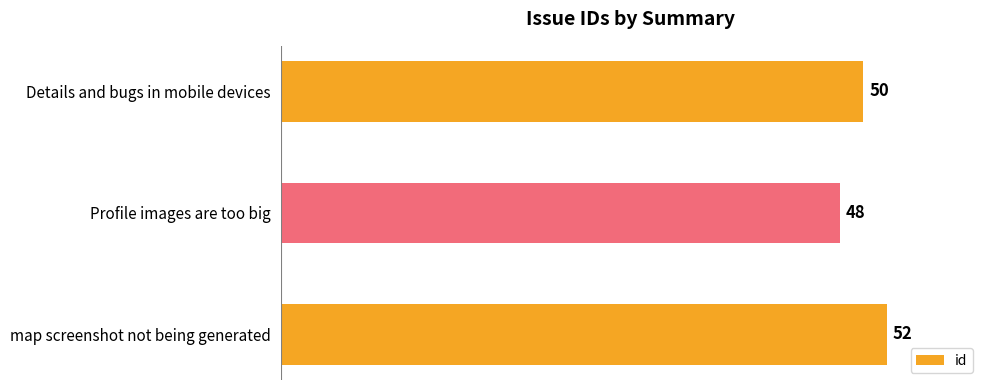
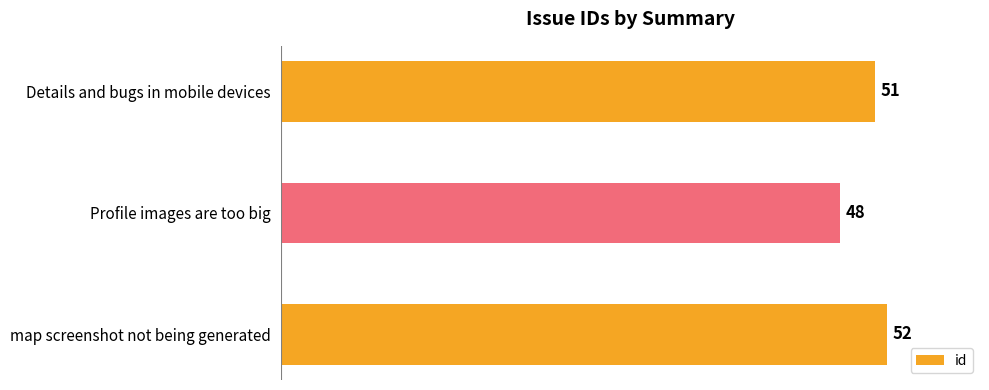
Details and bugs in mobile devices: 50 -> 51
